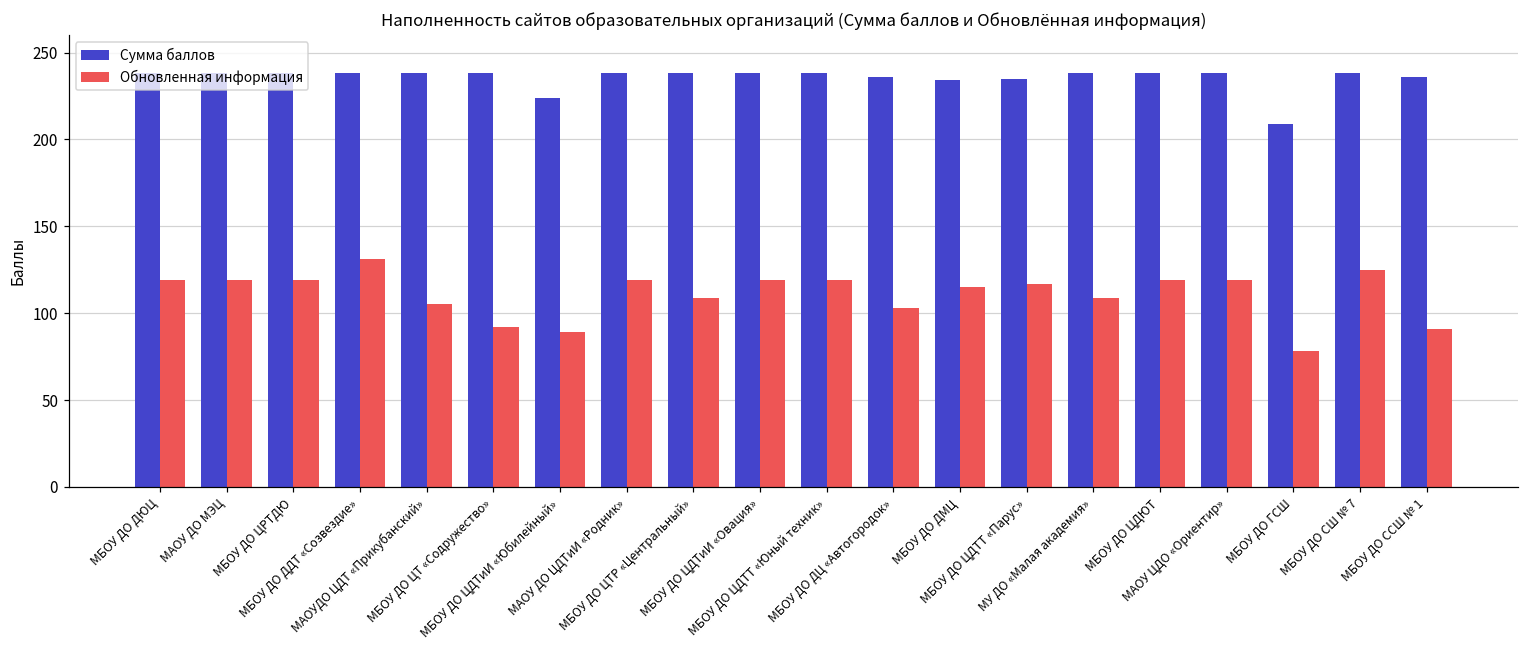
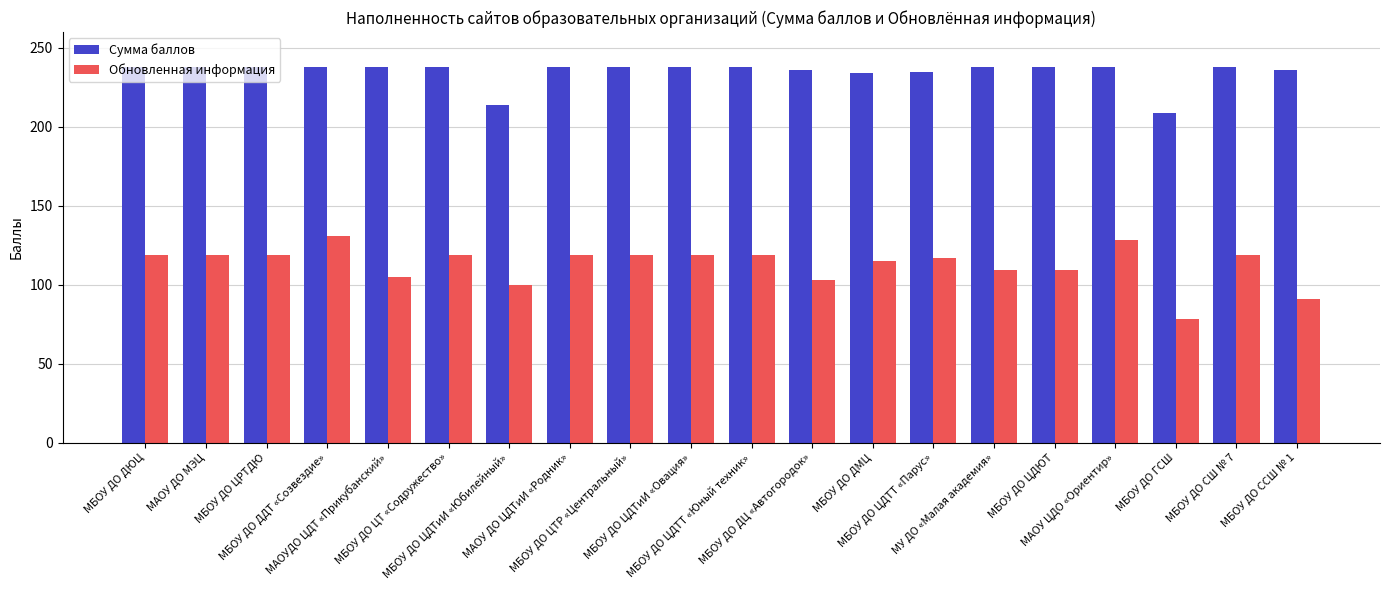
Обновленная информация, МБОУ ДО ЦТ «Содружество»: 92 -> 119
Сумма баллов, МБОУ ДО ЦДТиИ «Юбилейный»: 224 -> 214
Обновленная информация, МБОУ ДО ЦДТиИ «Юбилейный»: 89 -> 100
Обновленная информация, МБОУ ДО ЦТР «Центральный»: 109 -> 119
Обновленная информация, МБОУ ДО ЦДЮТ: 119 -> 109
Обновленная информация, МАОУ ЦДО «Ориентир»: 119 -> 128
Обновленная информация, МБОУ ДО СШ № 7: 125 -> 119
